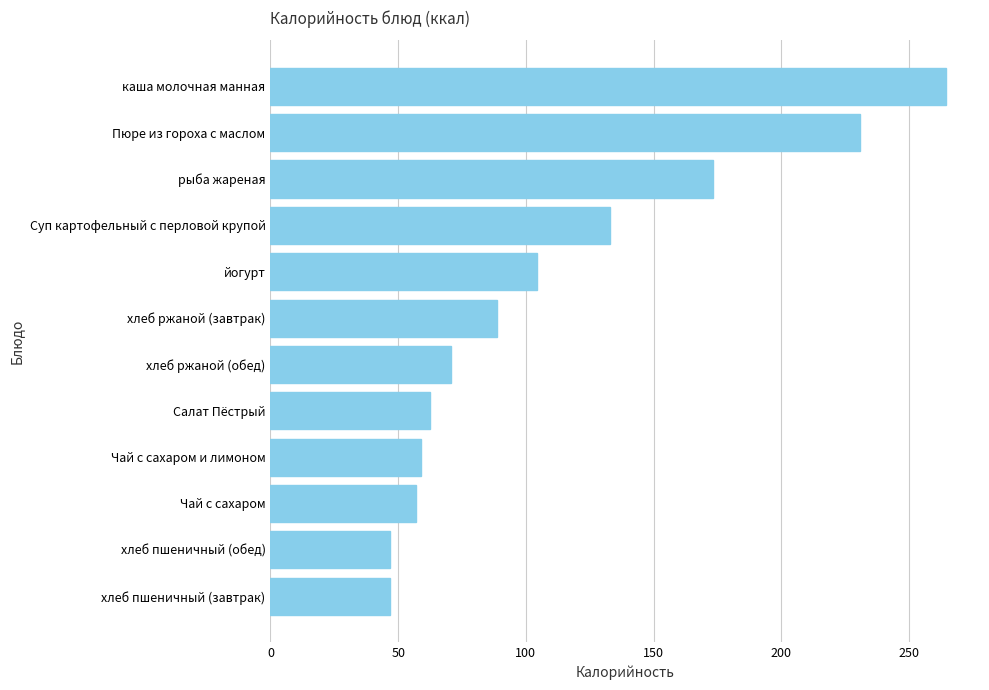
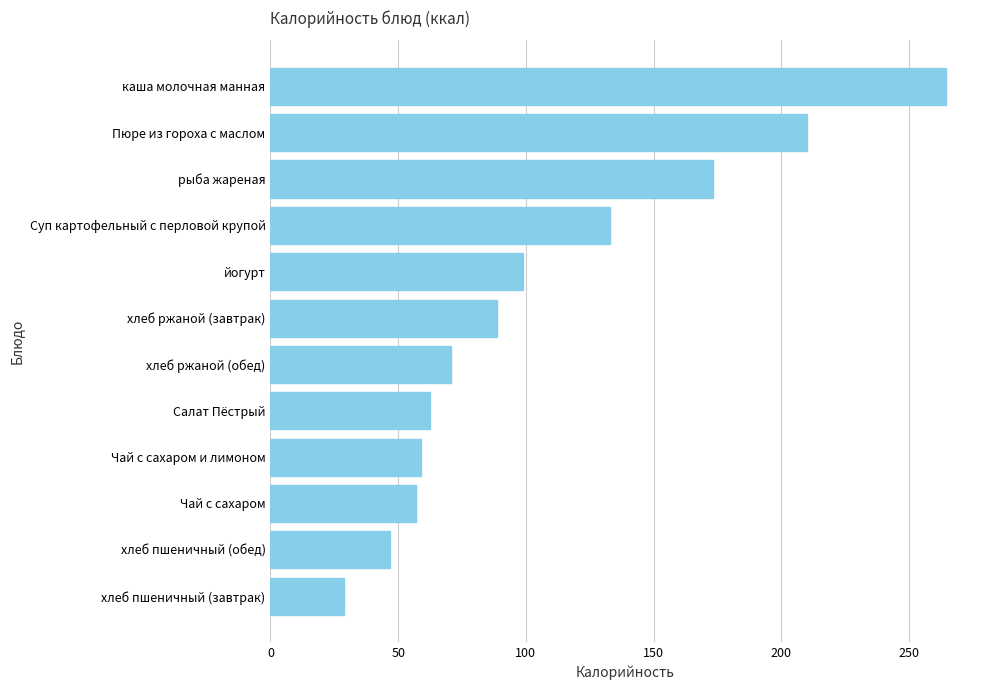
Пюре из гороха с маслом: 231 -> 210
йогурт: 104 -> 99
хлеб пшеничный (завтрак): 47 -> 29
